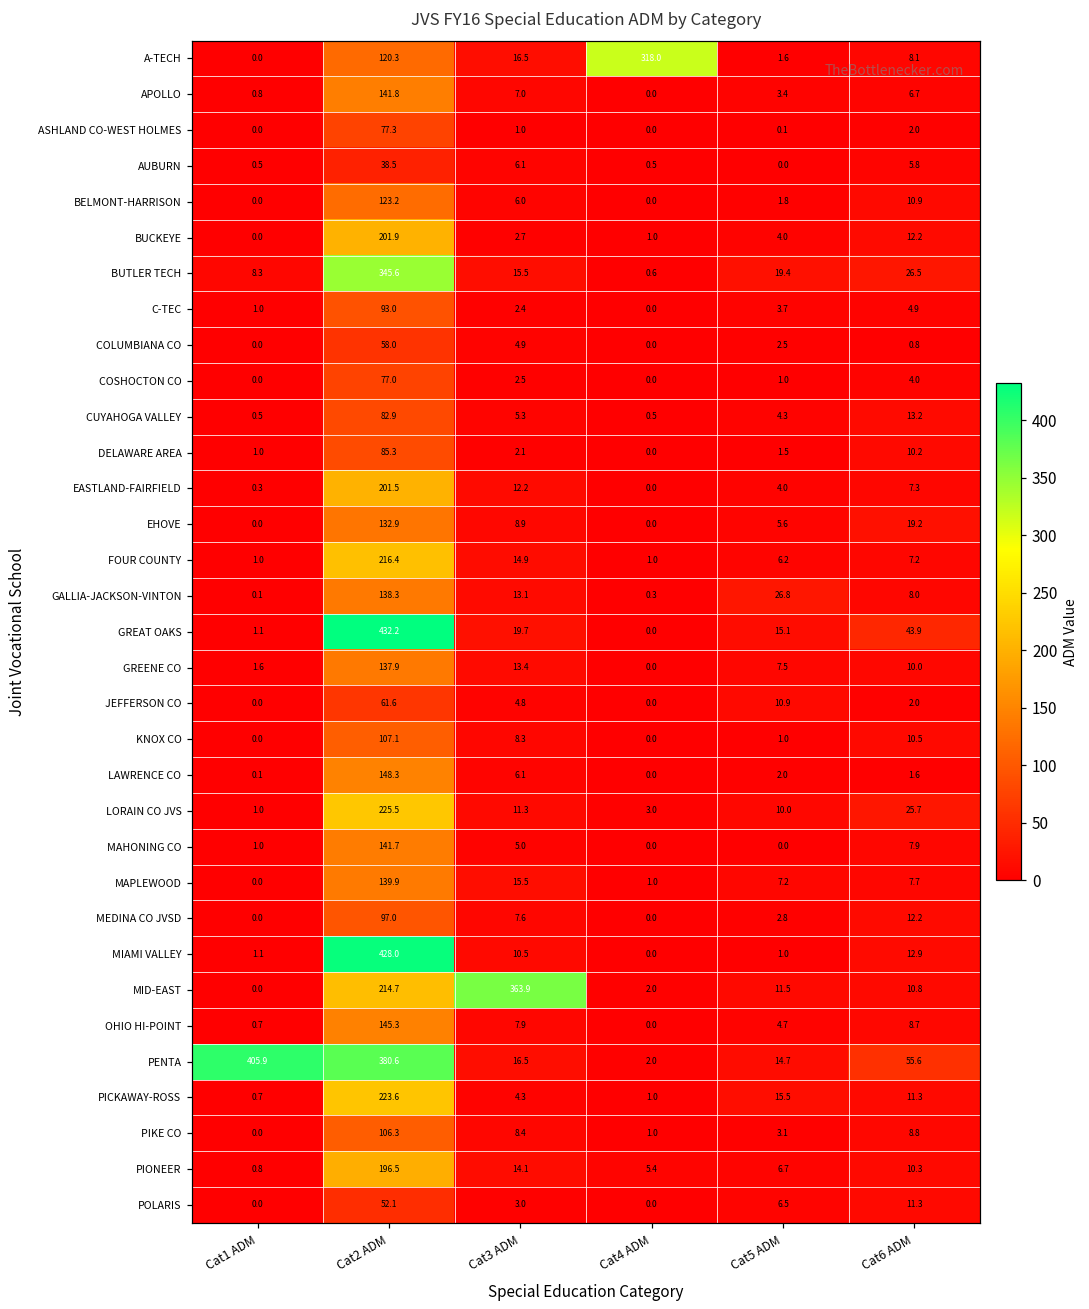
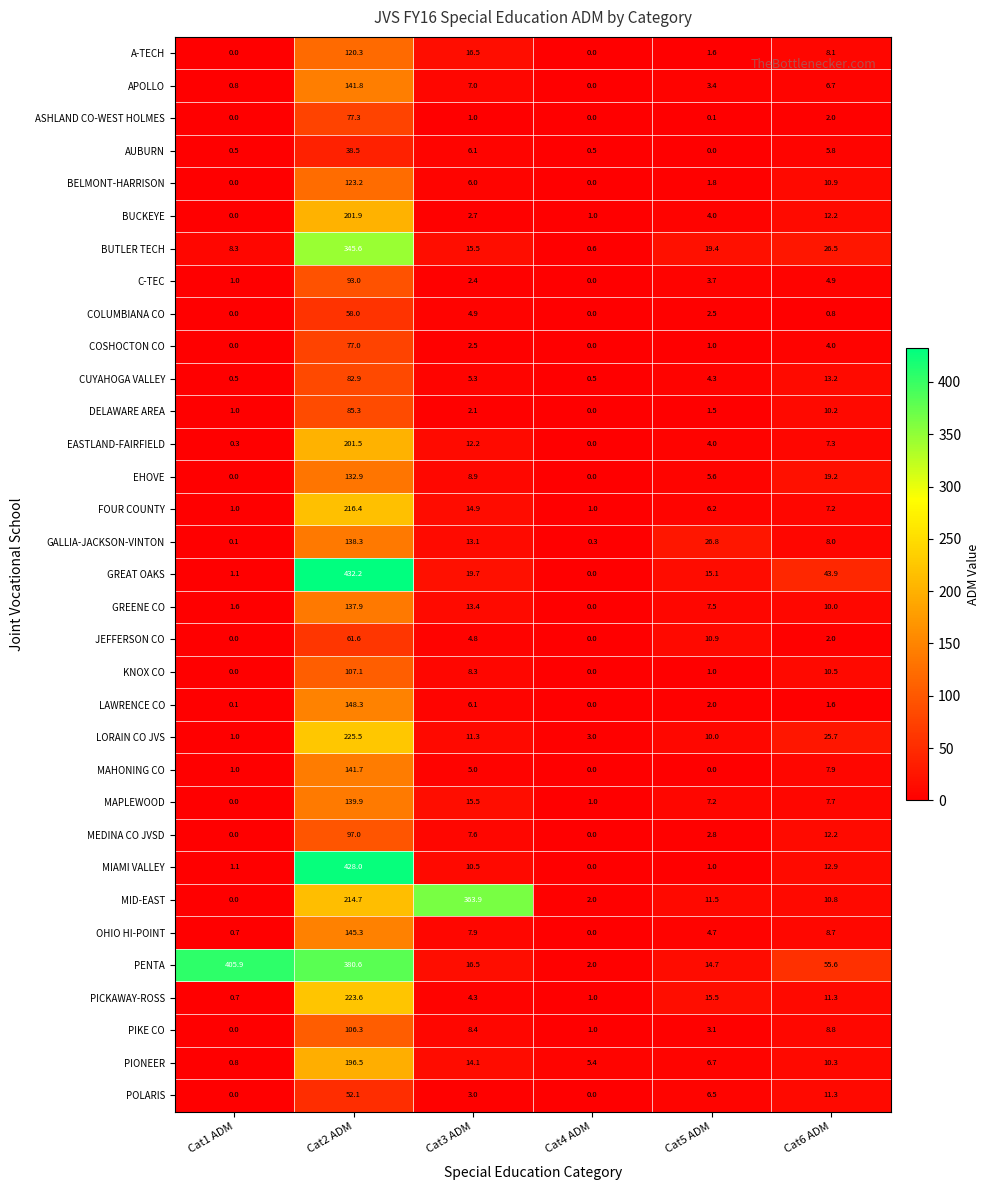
A-TECH, Cat4 ADM: 318.0 -> 0.0
